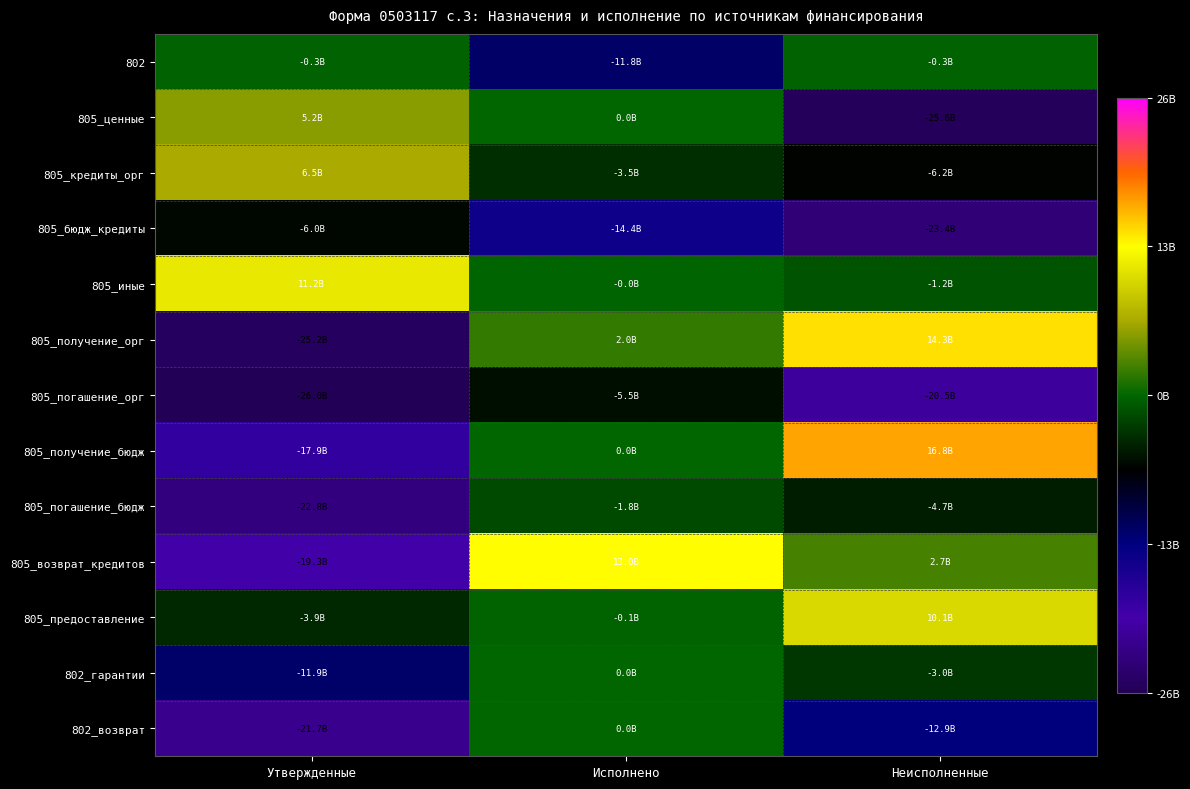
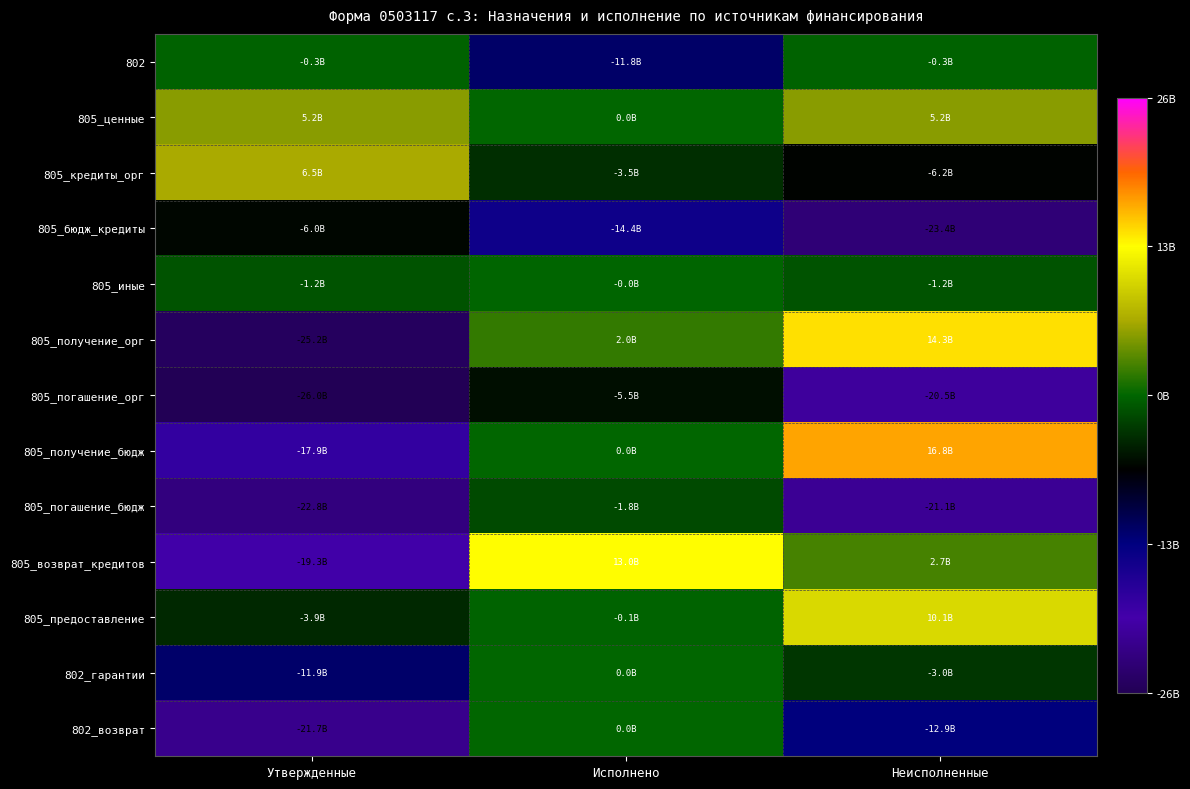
805_ценные, Неисполненные: -25.6B -> 5.2B
805_иные, Утвержденные: 11.2B -> -1.2B
805_погашение_бюдж, Неисполненные: -4.7B -> -21.1B
